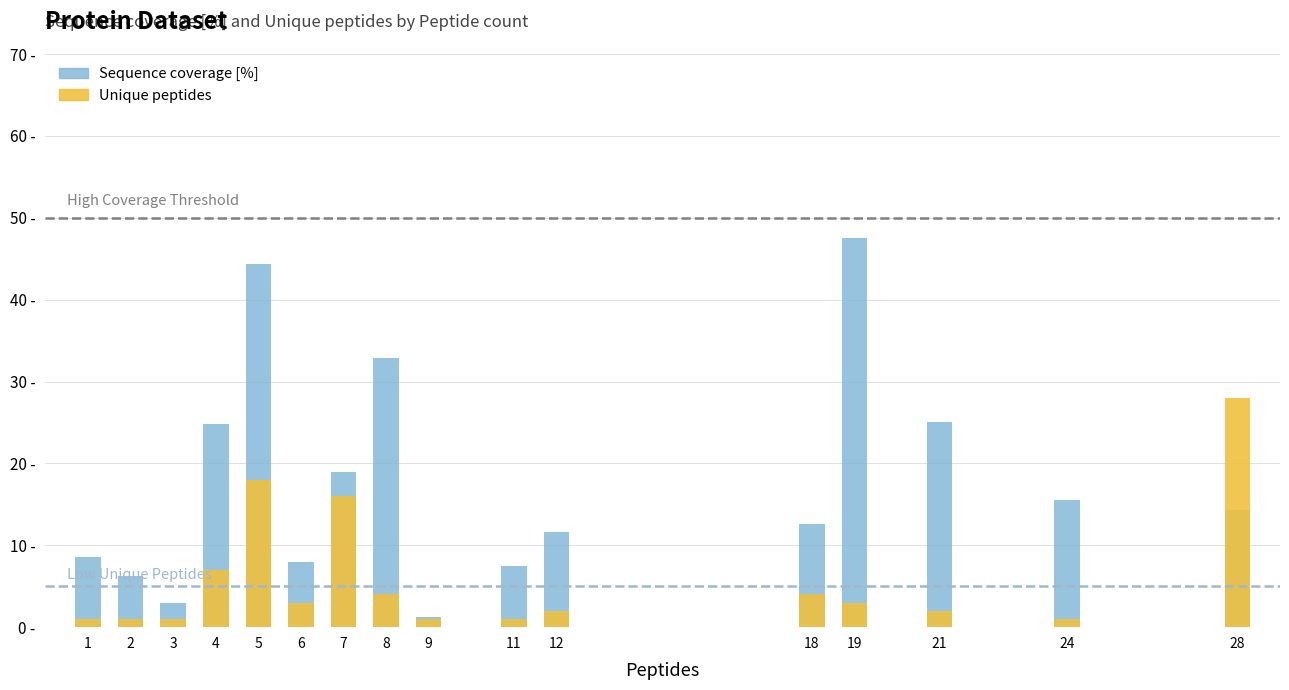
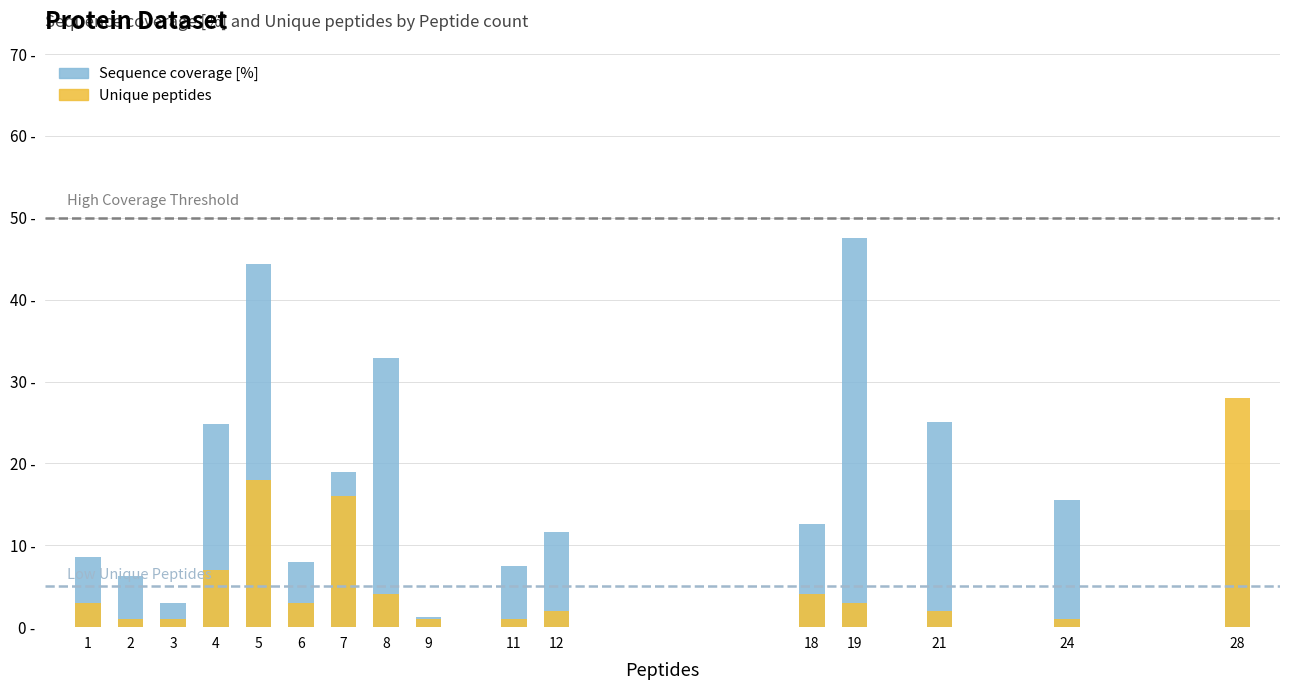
Unique peptides, 1: 1 - -> 3 -
